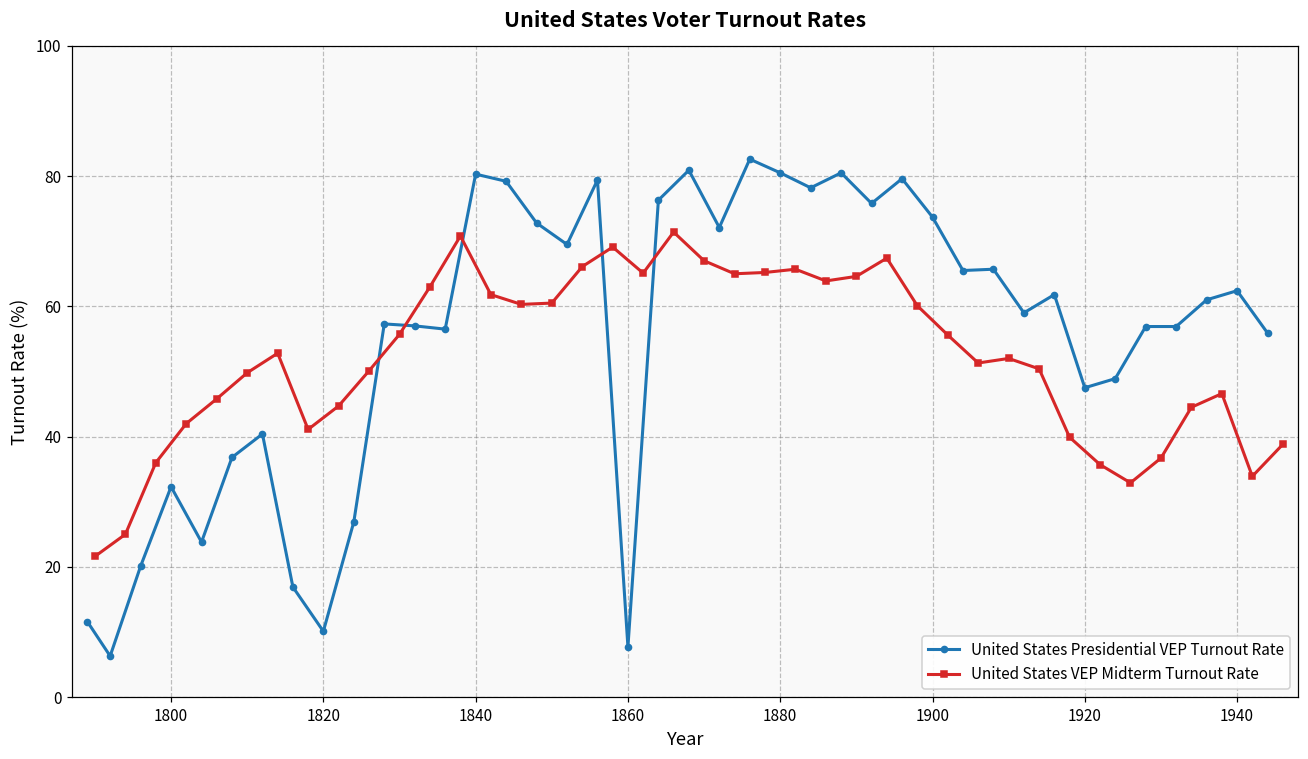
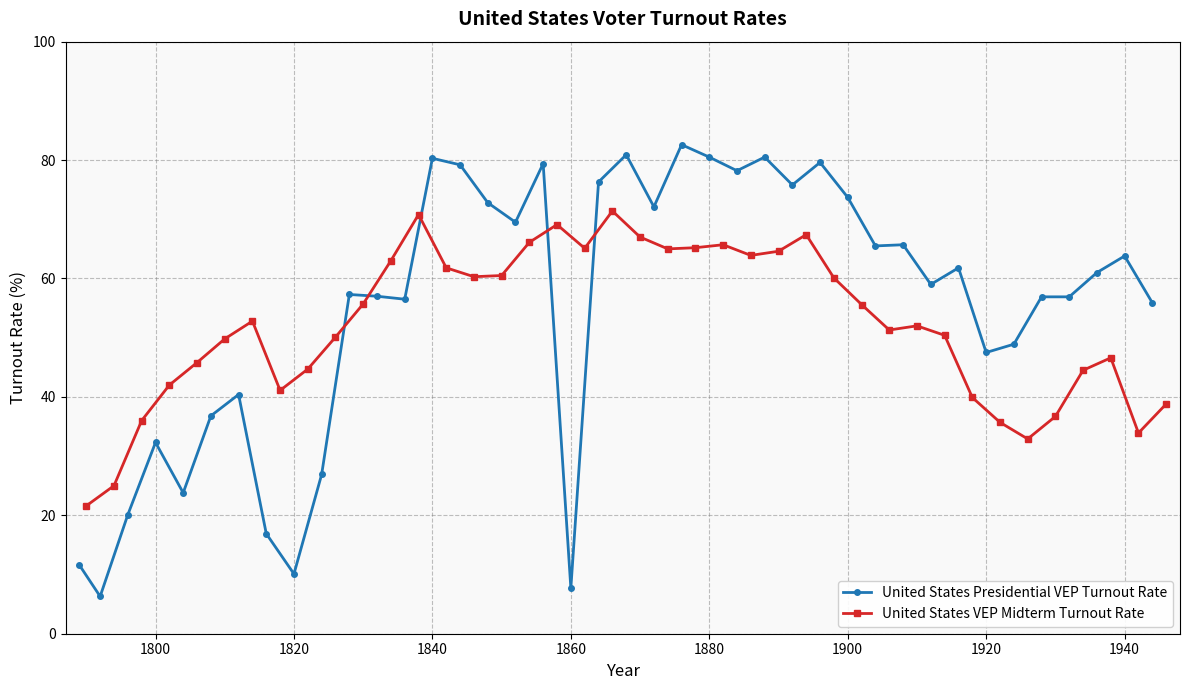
United States Presidential VEP Turnout Rate, 1940: 62 -> 64
